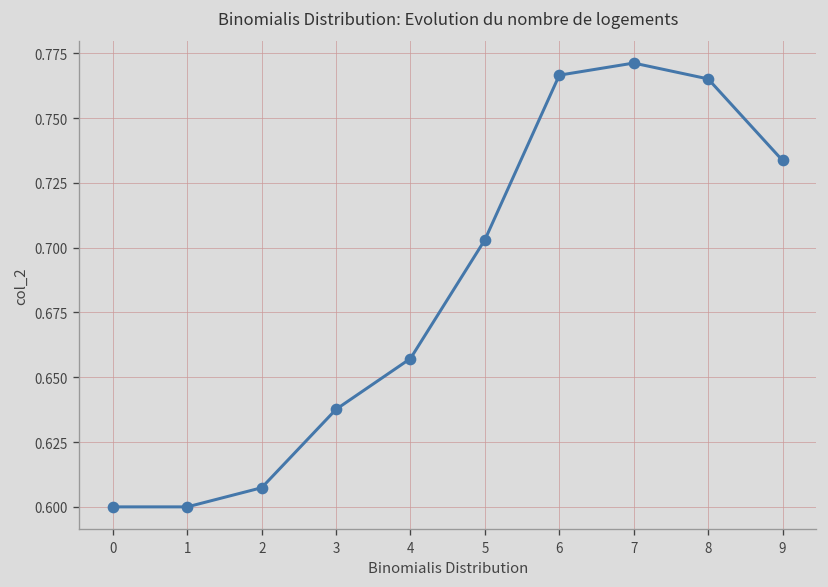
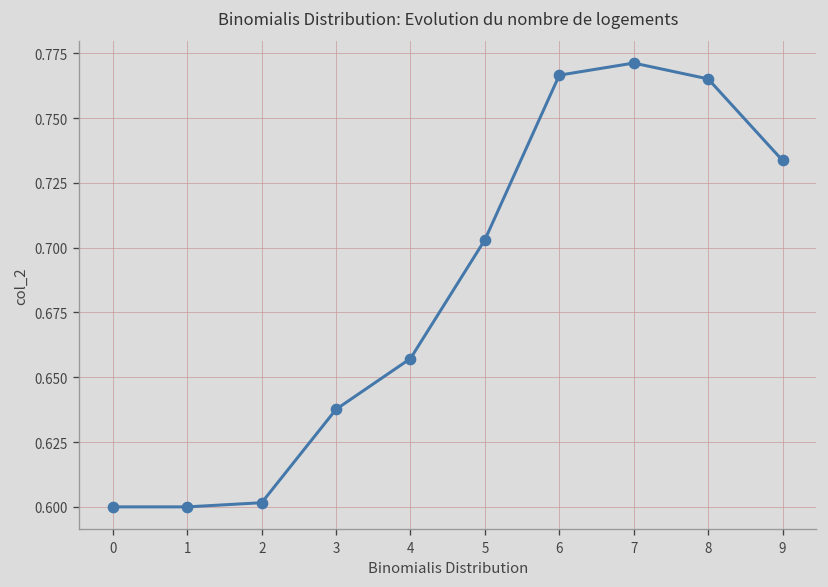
2: 0.607 -> 0.602
